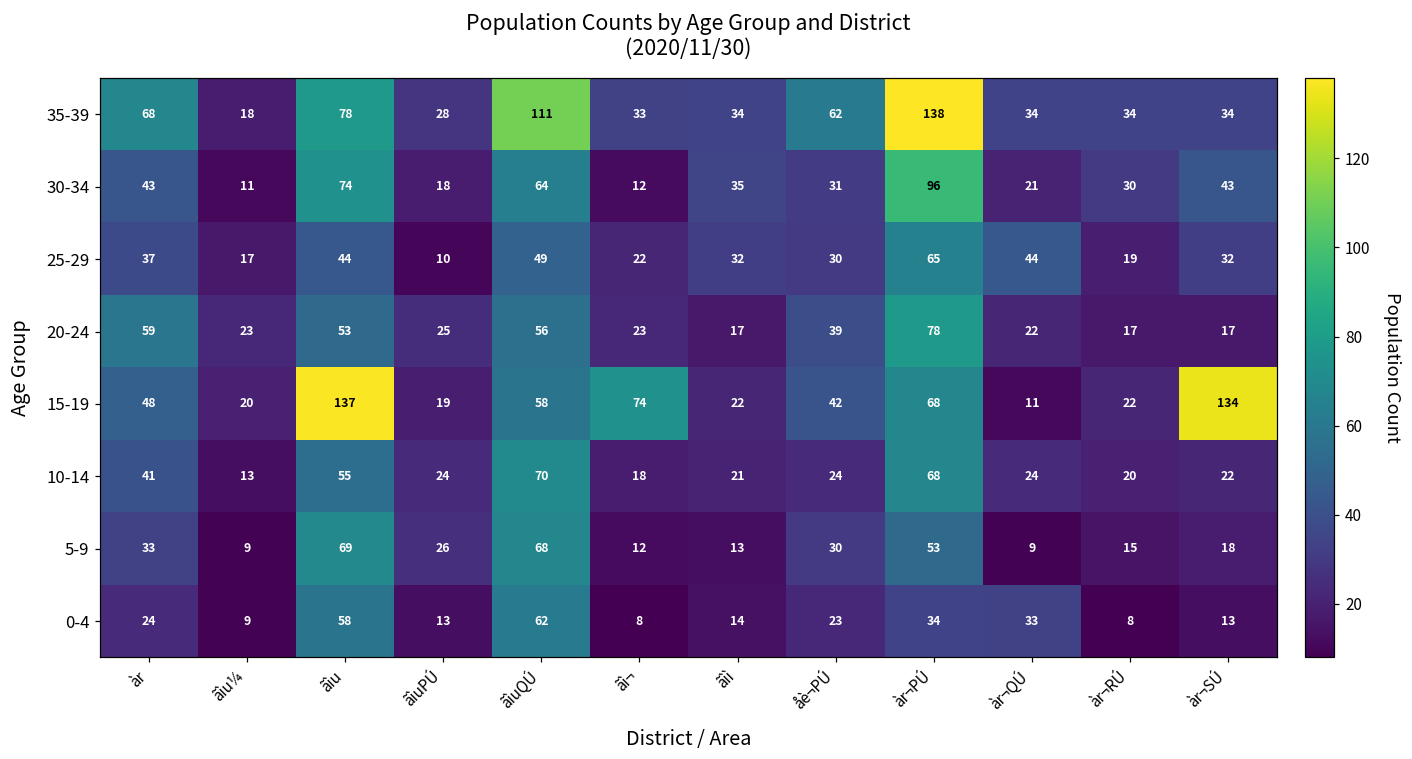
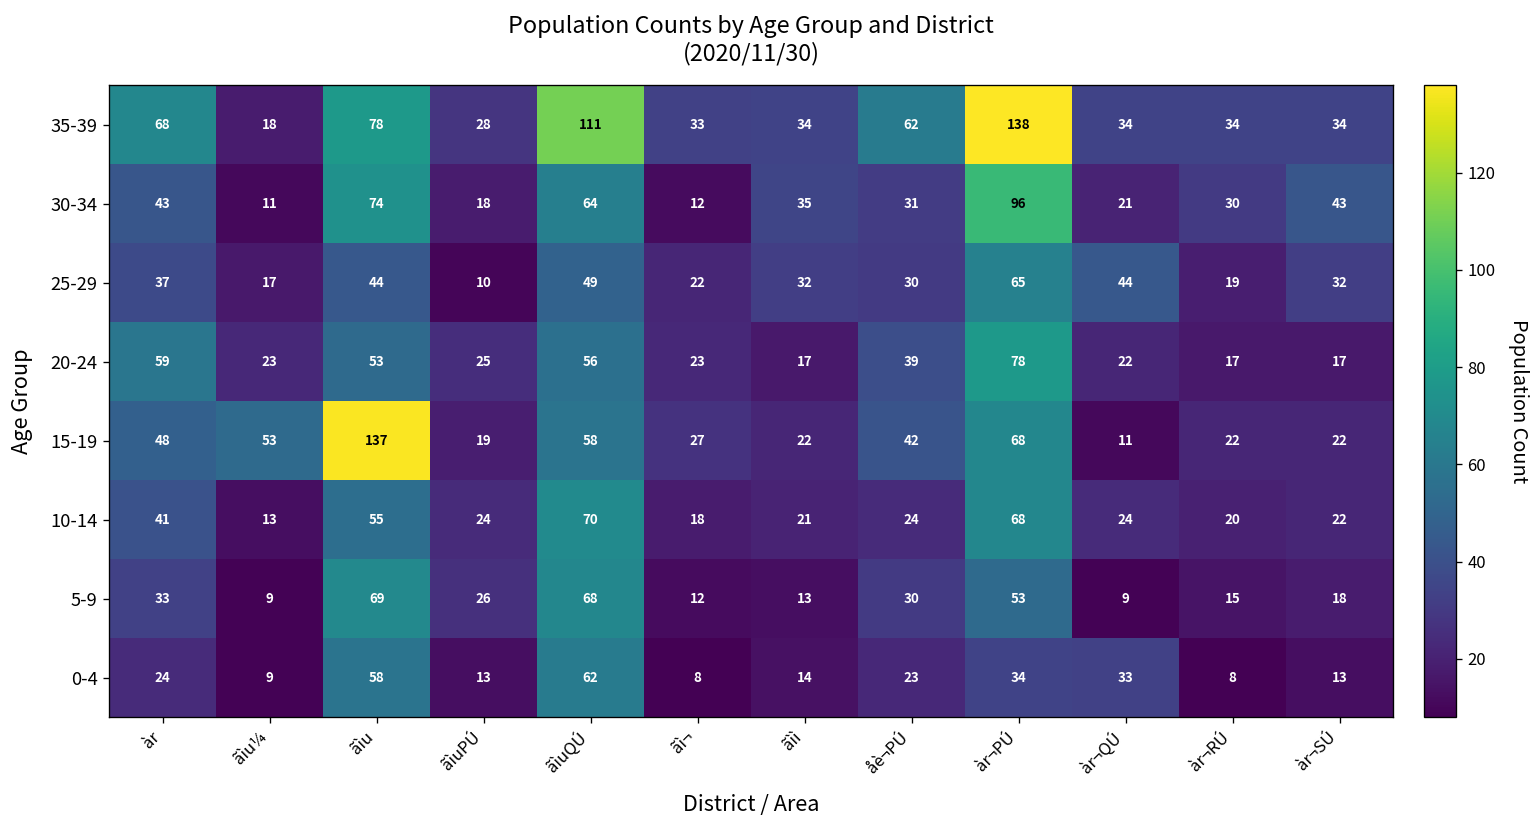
15-19, ãìu¼: 20 -> 53
15-19, ãì¬: 74 -> 27
15-19, àr¬SÚ: 134 -> 22
